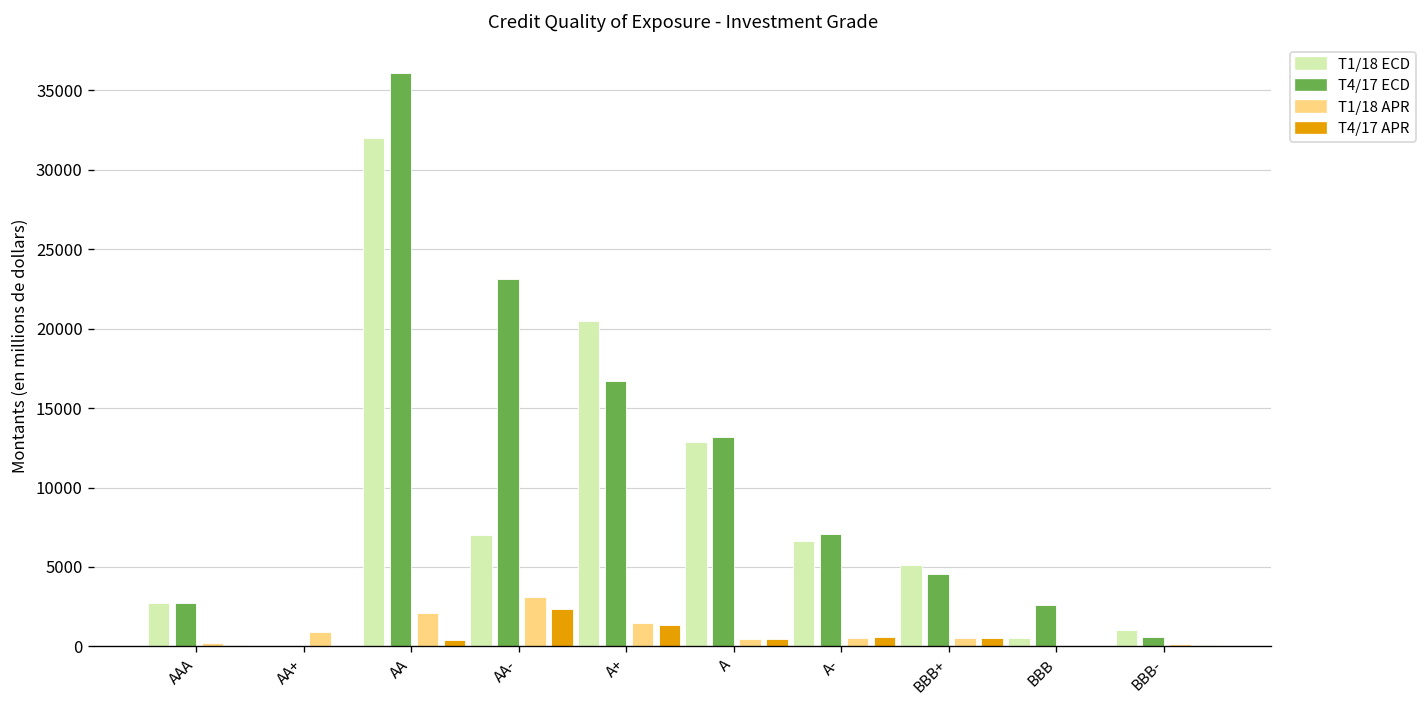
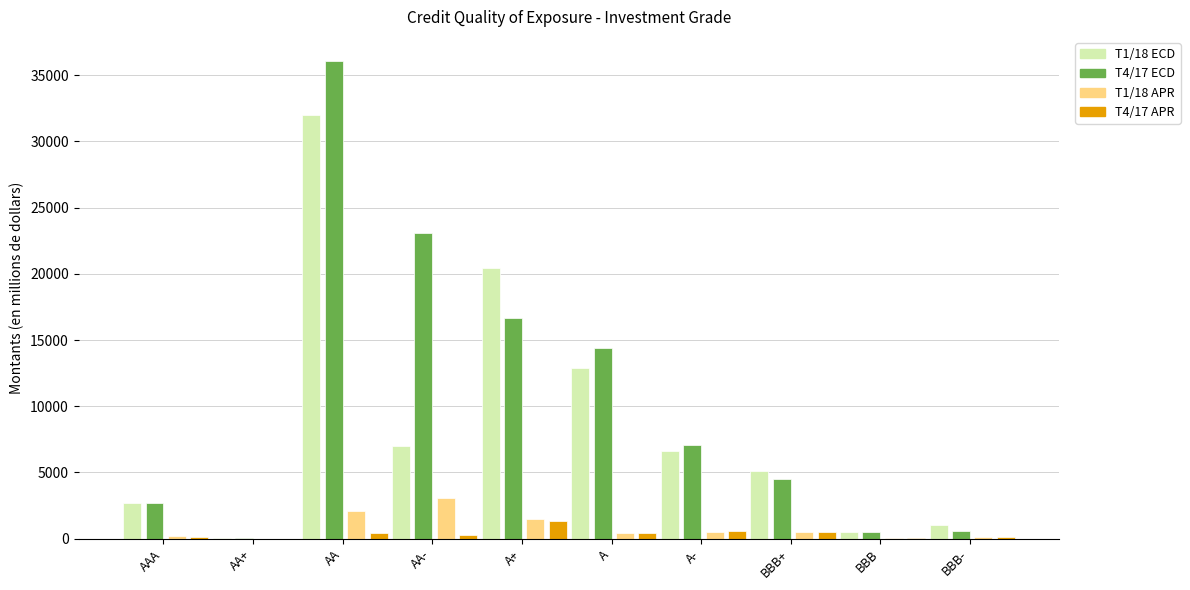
T1/18 APR, AA+: 900 -> 0
T4/17 APR, AA-: 2400 -> 300
T4/17 ECD, A: 13200 -> 14400
T4/17 ECD, BBB: 2600 -> 500
